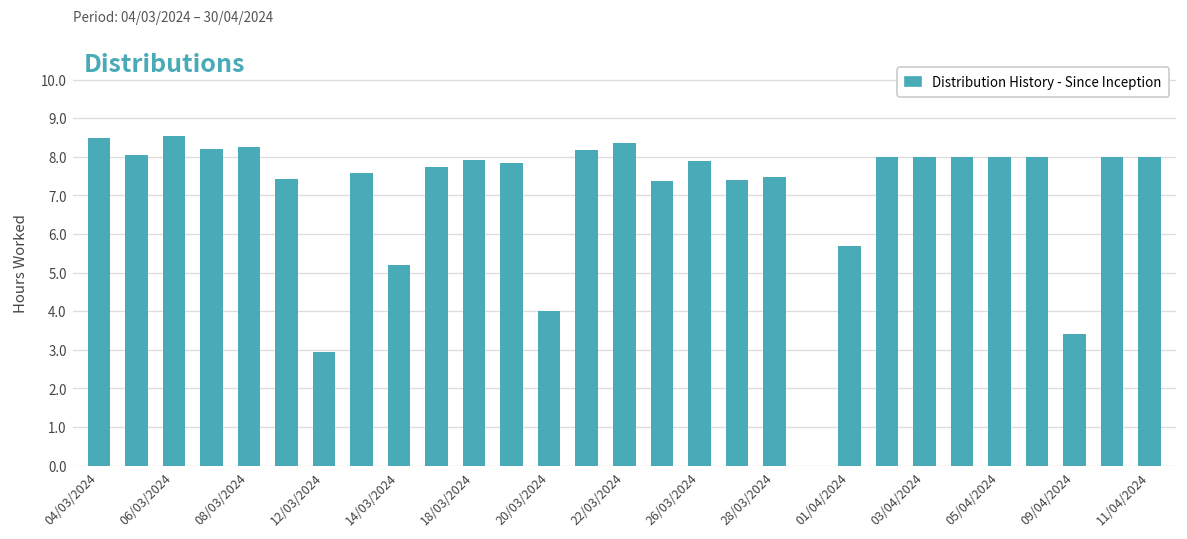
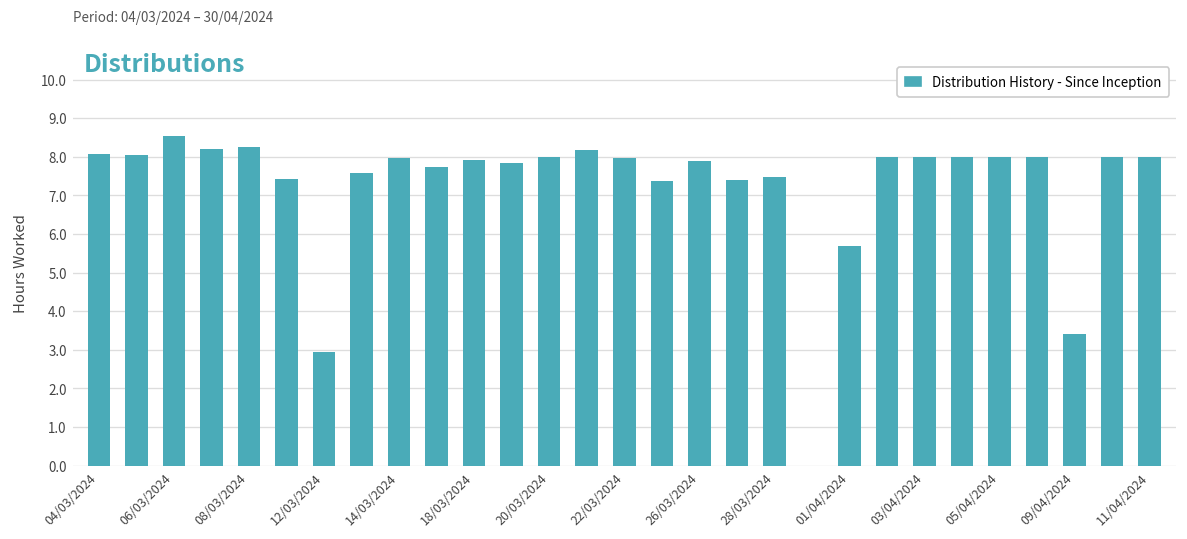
04/03/2024: 8.5 -> 8.1
14/03/2024: 5.2 -> 8.0
20/03/2024: 4 -> 8
22/03/2024: 8.4 -> 8.0
